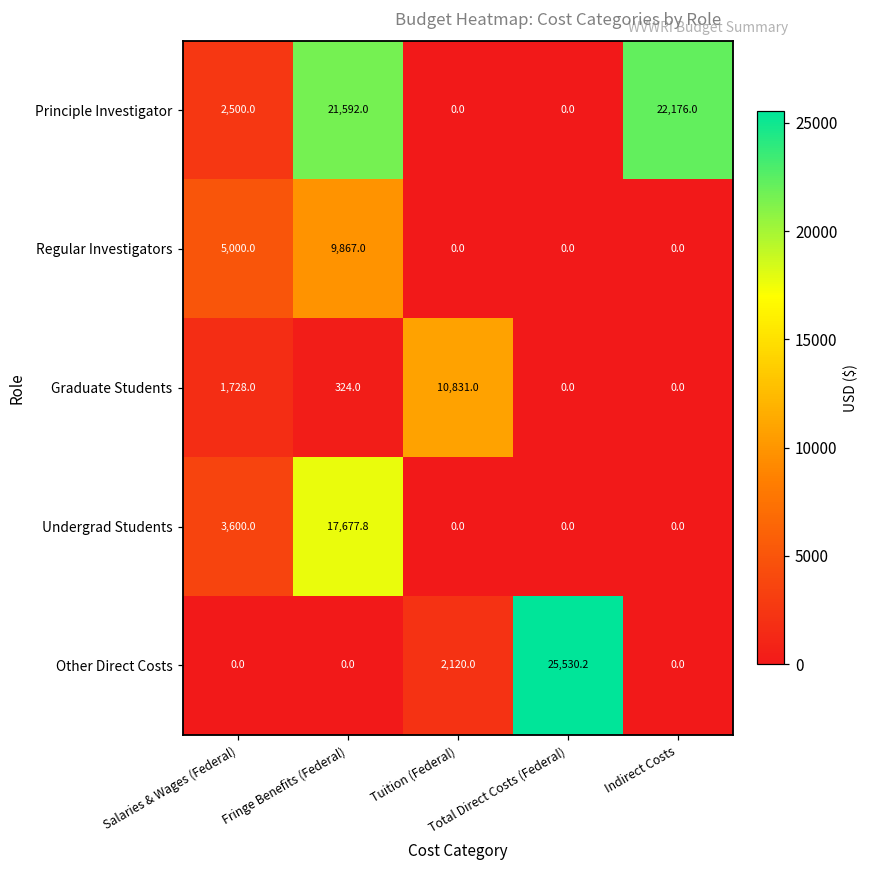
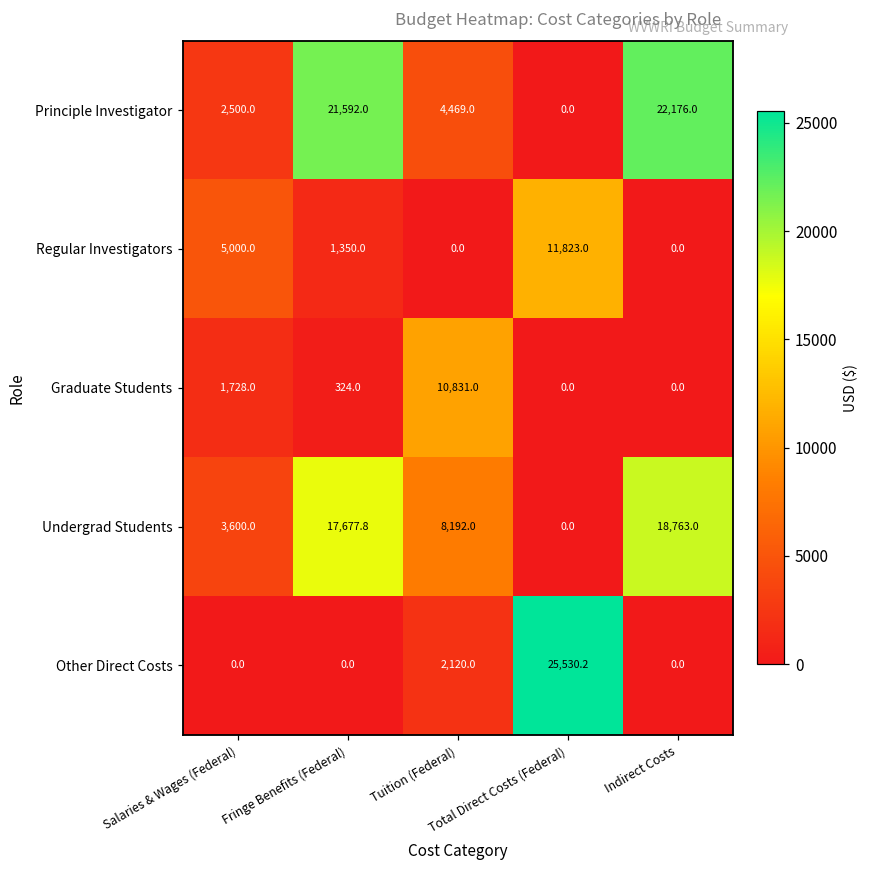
Principle Investigator, Tuition (Federal): 0.0 -> 4,469.0
Regular Investigators, Fringe Benefits (Federal): 9,867.0 -> 1,350.0
Regular Investigators, Total Direct Costs (Federal): 0.0 -> 11,823.0
Undergrad Students, Tuition (Federal): 0.0 -> 8,192.0
Undergrad Students, Indirect Costs: 0.0 -> 18,763.0
